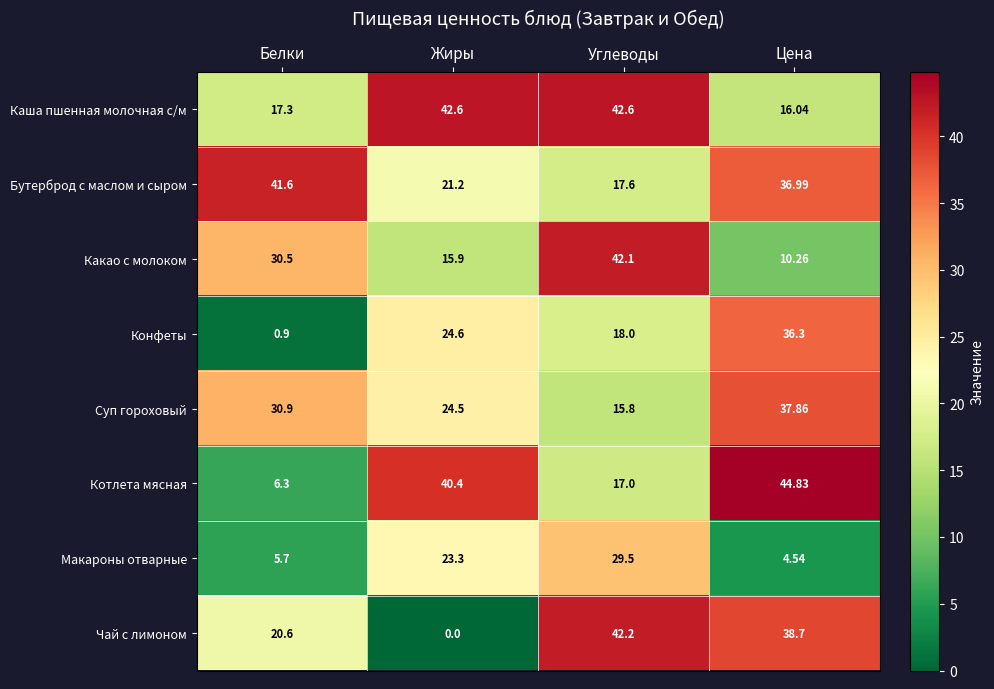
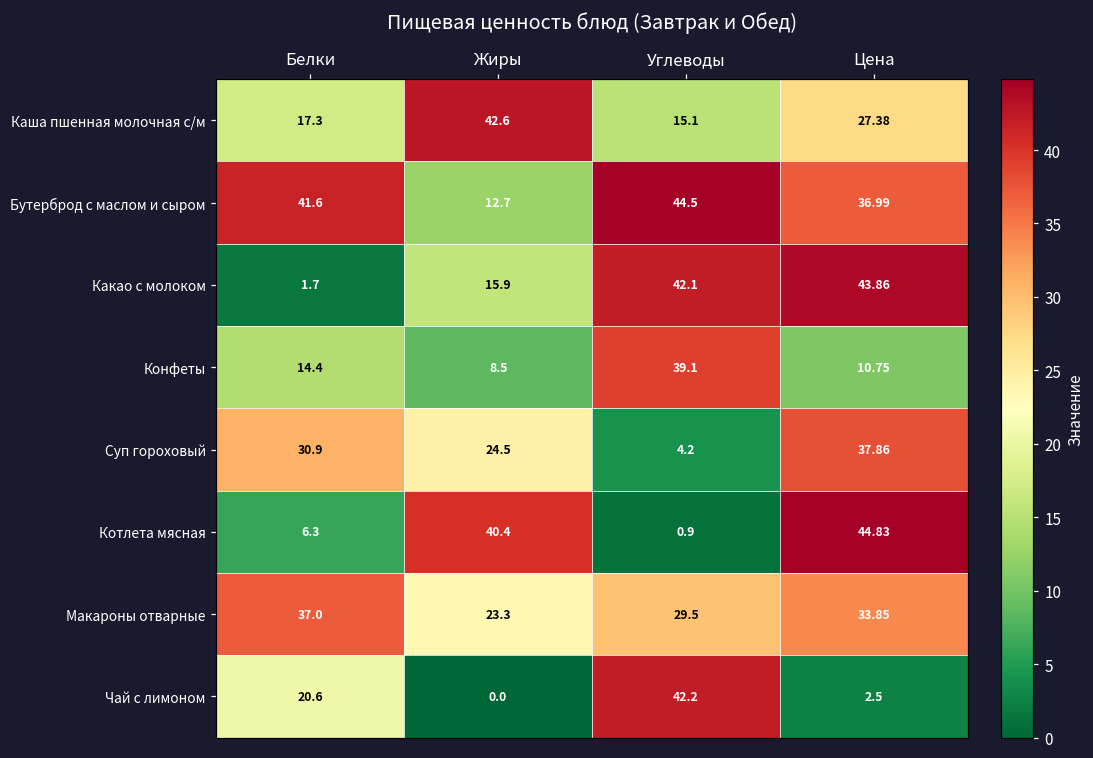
Каша пшенная молочная с/м, Углеводы: 42.6 -> 15.1
Каша пшенная молочная с/м, Цена: 16.04 -> 27.38
Бутерброд с маслом и сыром, Жиры: 21.2 -> 12.7
Бутерброд с маслом и сыром, Углеводы: 17.6 -> 44.5
Какао с молоком, Белки: 30.5 -> 1.7
Какао с молоком, Цена: 10.26 -> 43.86
Конфеты, Белки: 0.9 -> 14.4
Конфеты, Жиры: 24.6 -> 8.5
Конфеты, Углеводы: 18.0 -> 39.1
Конфеты, Цена: 36.3 -> 10.75
Суп гороховый, Углеводы: 15.8 -> 4.2
Котлета мясная, Углеводы: 17.0 -> 0.9
Макароны отварные, Белки: 5.7 -> 37.0
Макароны отварные, Цена: 4.54 -> 33.85
Чай с лимоном, Цена: 38.7 -> 2.5
